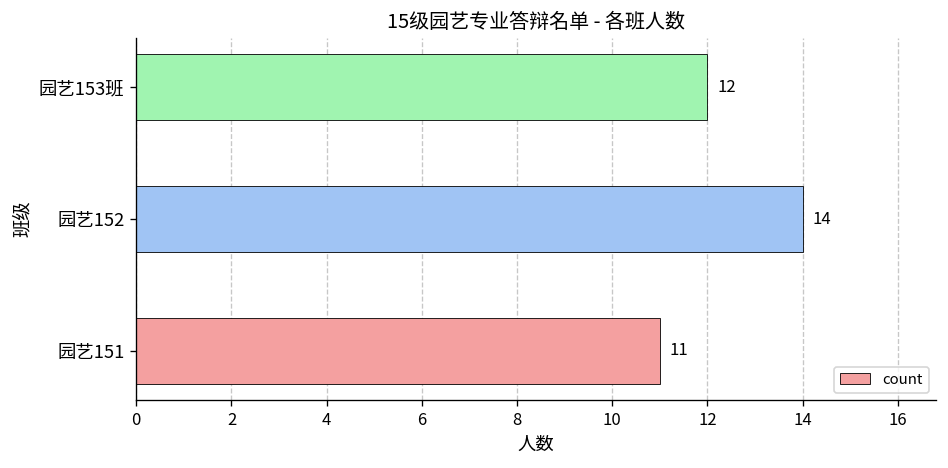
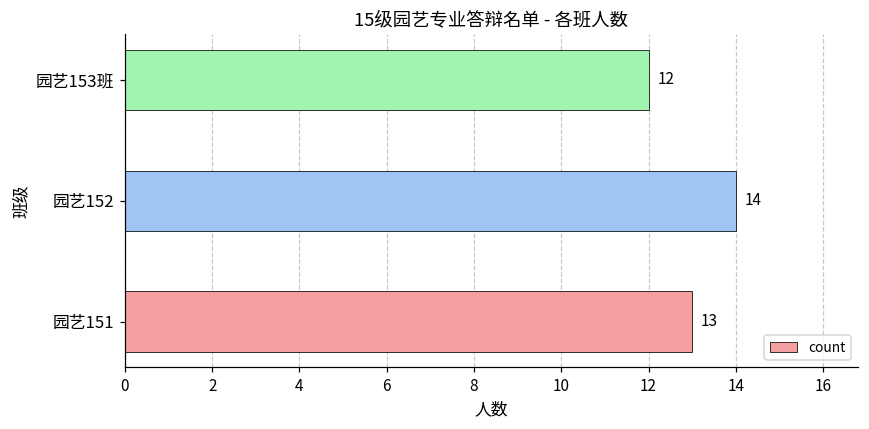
园艺151: 11 -> 13
